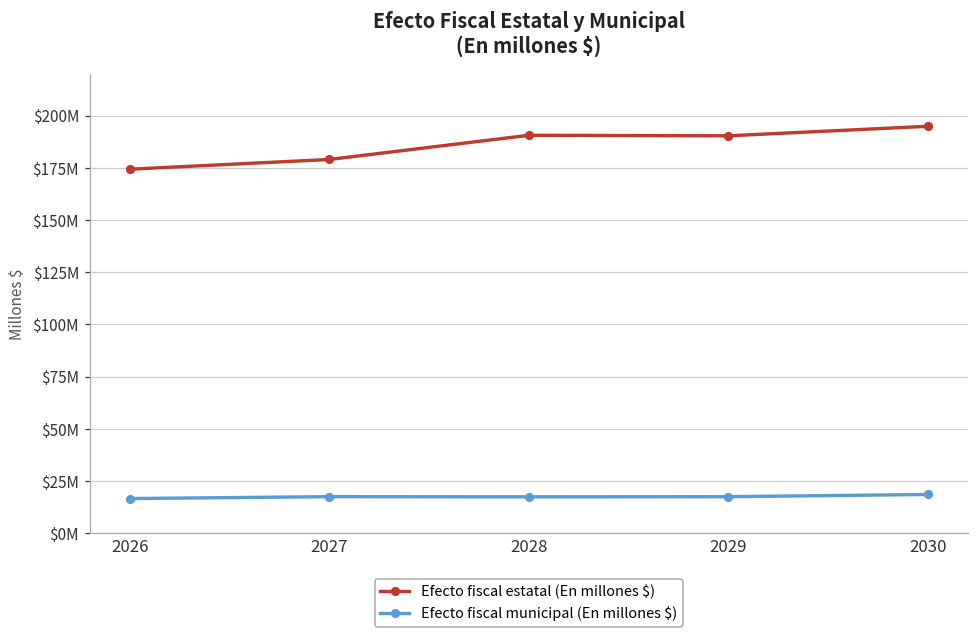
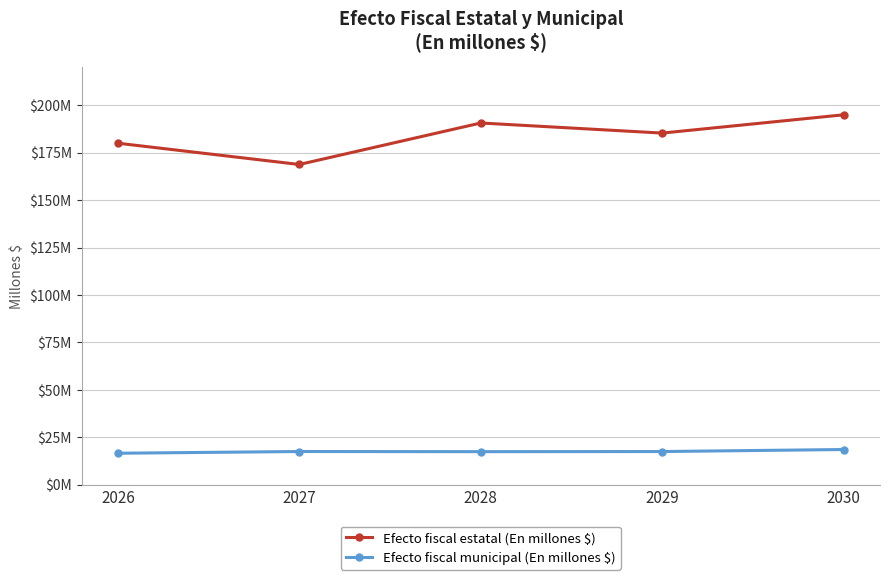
Efecto fiscal estatal (En millones $), 2026: $174000000 -> $180000000
Efecto fiscal estatal (En millones $), 2027: $179000000 -> $169000000
Efecto fiscal estatal (En millones $), 2029: $190000000 -> $185000000
